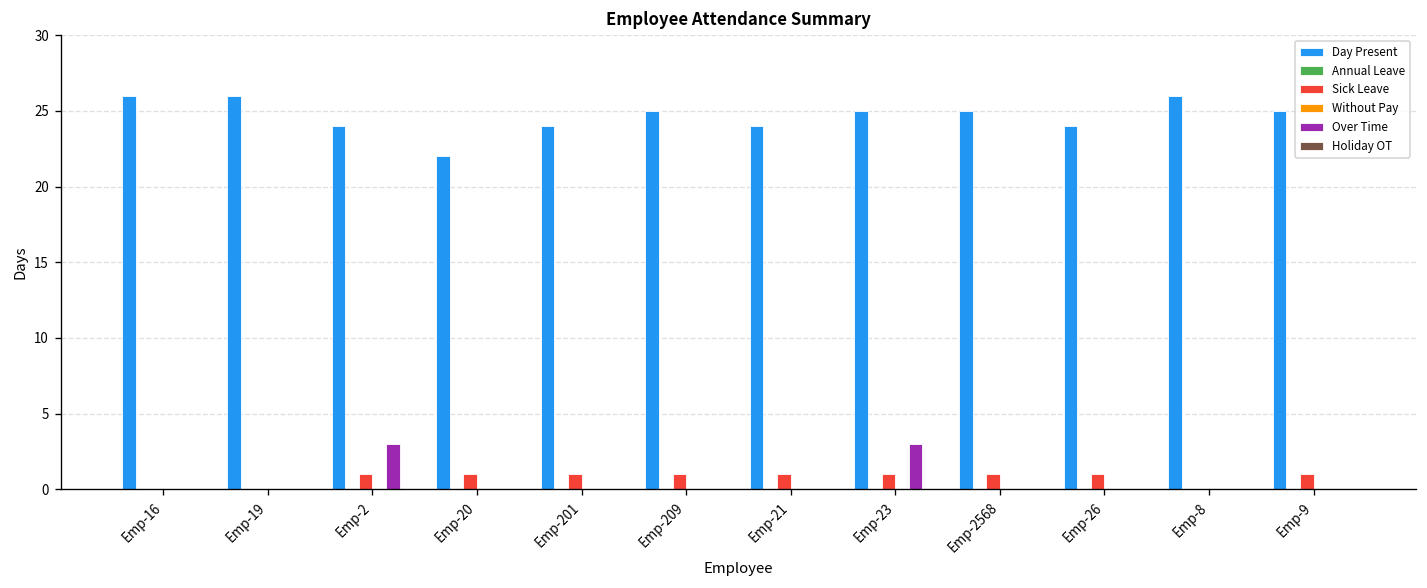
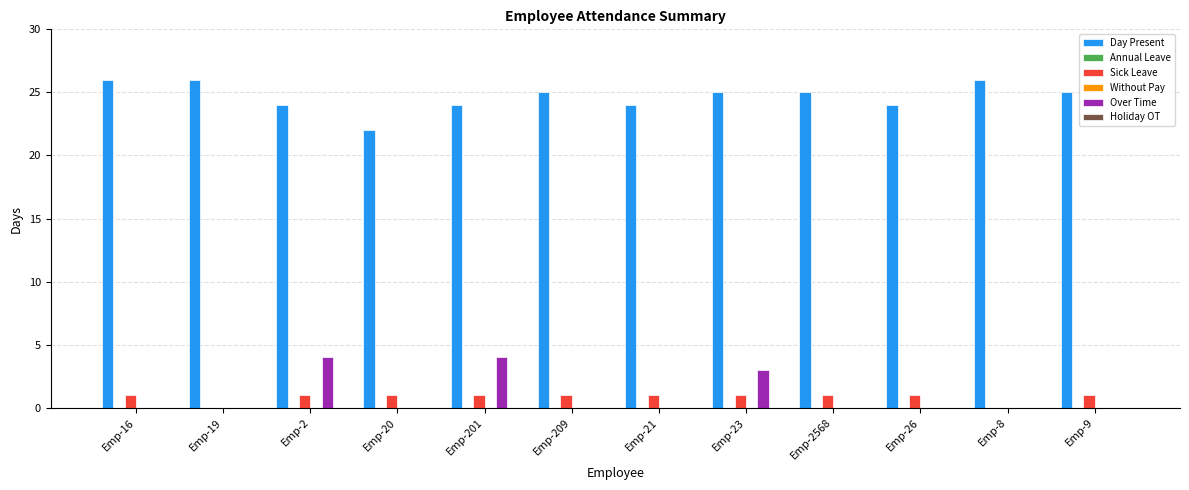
Sick Leave, Emp-16: 0 -> 1
Over Time, Emp-2: 3 -> 4
Over Time, Emp-201: 0 -> 4
